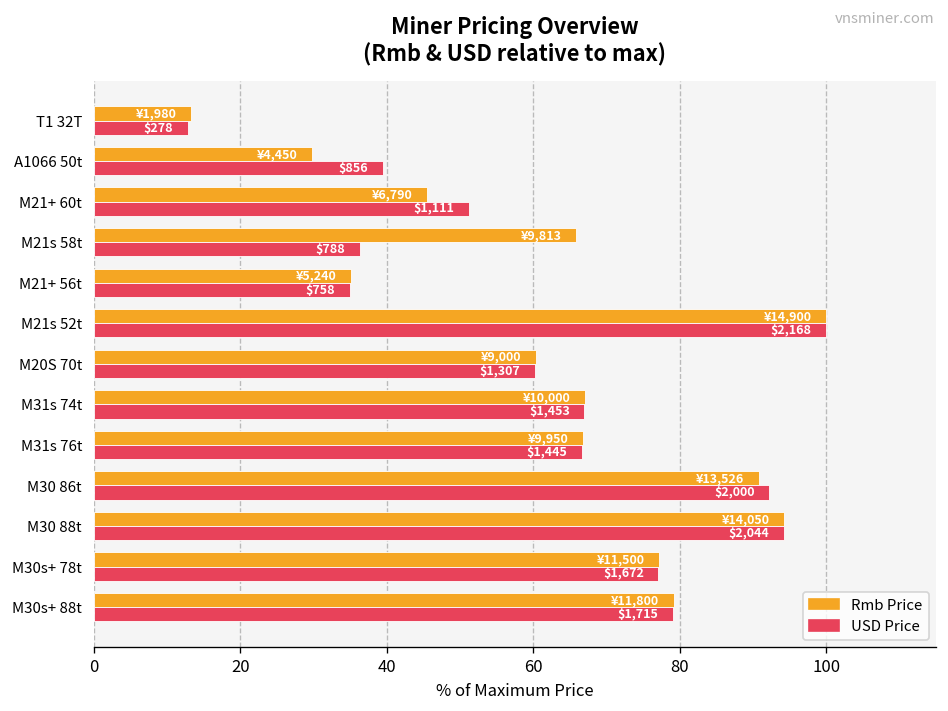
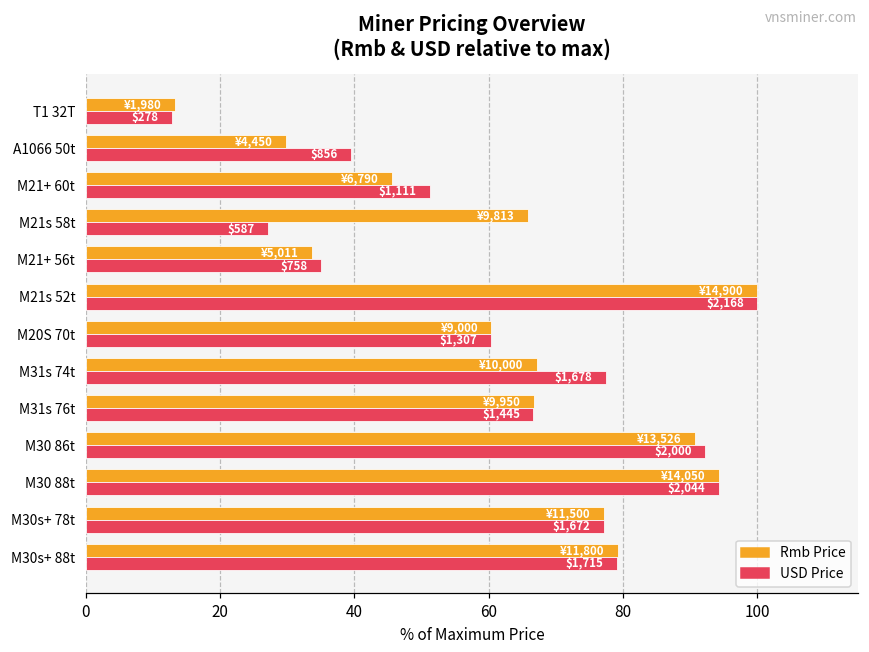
USD Price, M21s 58t: $788 -> $587
Rmb Price, M21+ 56t: ¥5,240 -> ¥5,011
USD Price, M31s 74t: $1,453 -> $1,678
